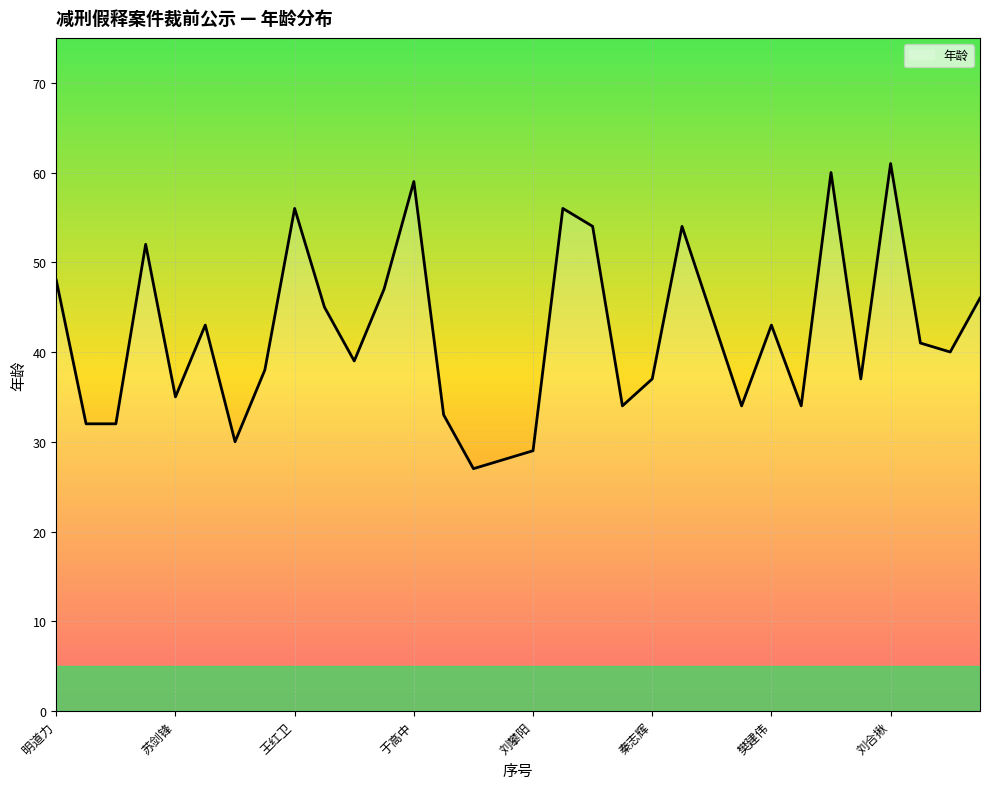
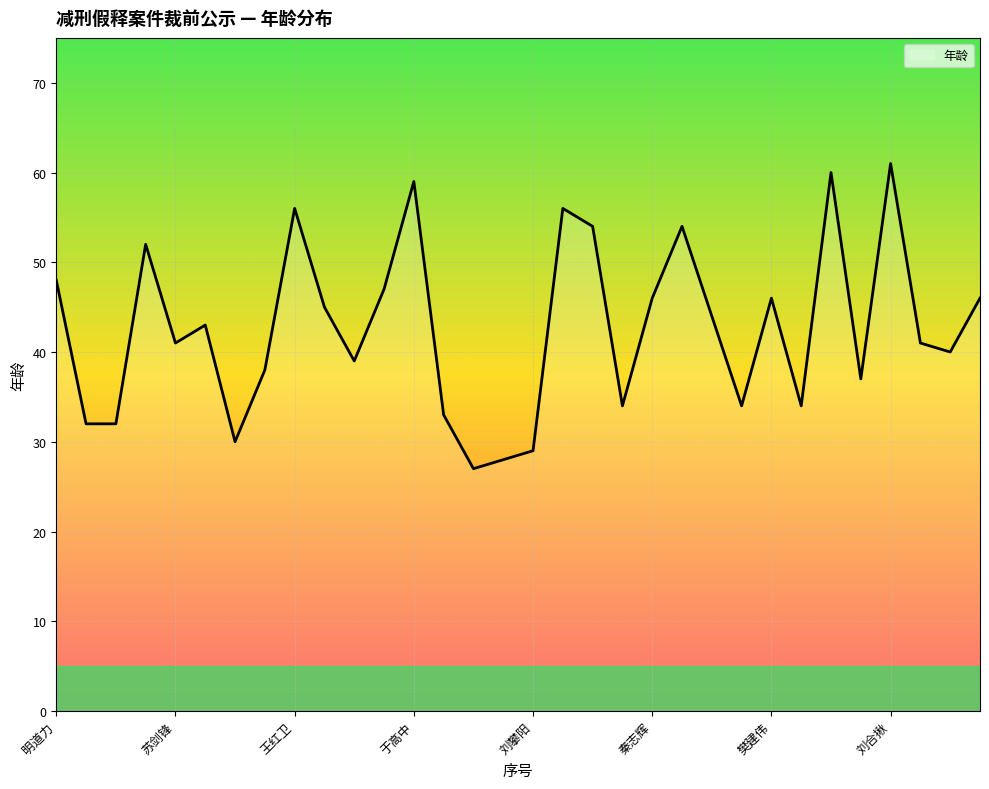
苏剑锋: 35 -> 41
秦志辉: 37 -> 46
樊建伟: 43 -> 46
